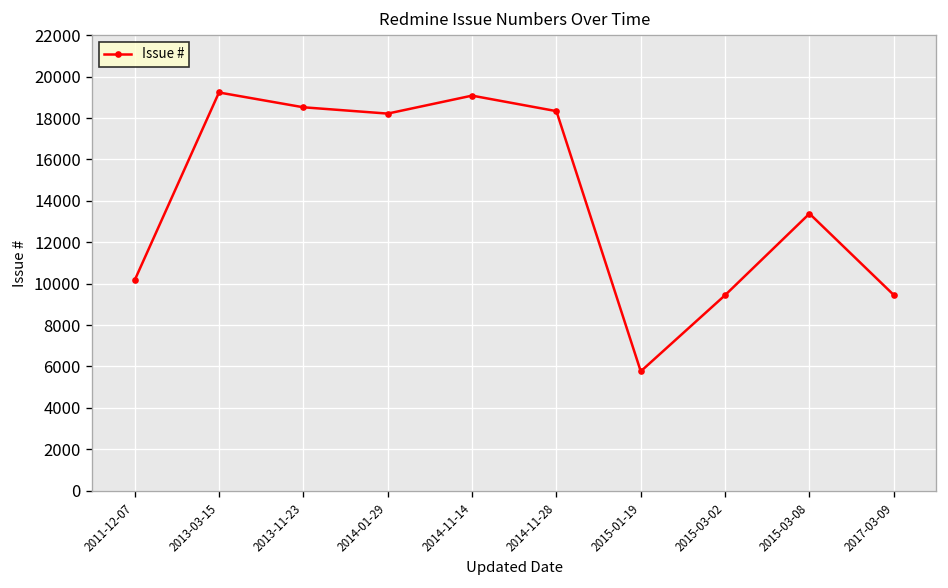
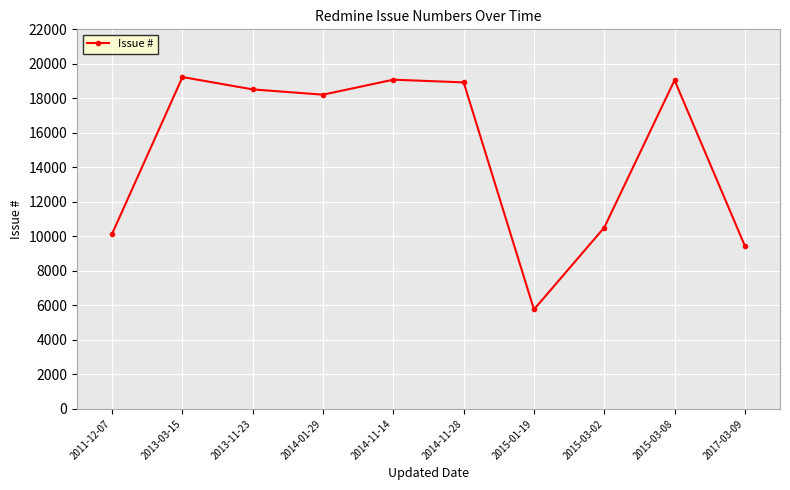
2014-11-28: 18300 -> 18900
2015-03-02: 9400 -> 10500
2015-03-08: 13400 -> 19100
